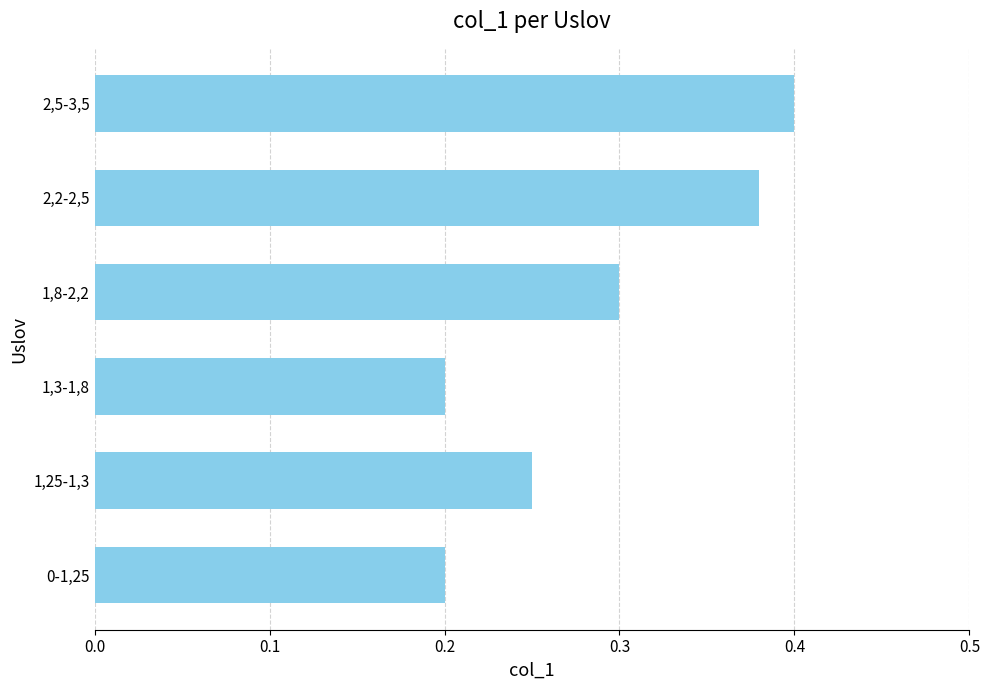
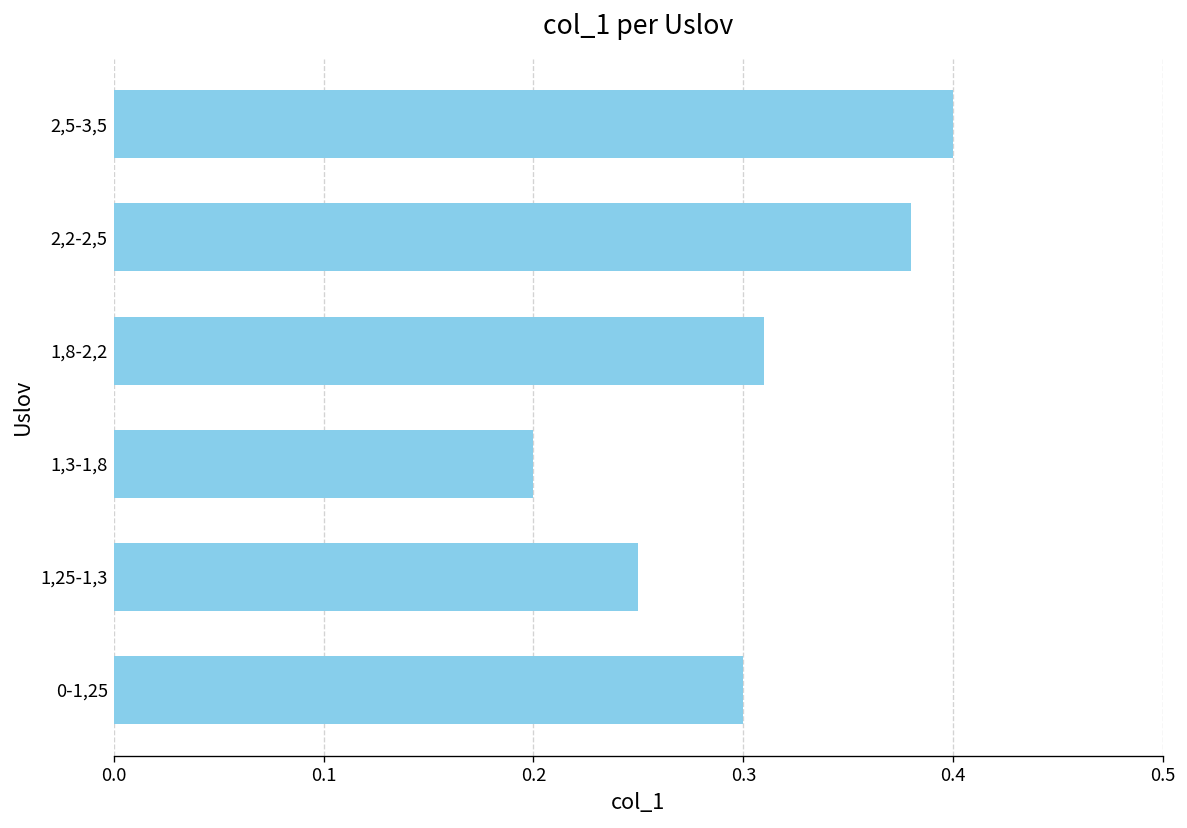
1,8-2,2: 0.30 -> 0.31
0-1,25: 0.2 -> 0.3
